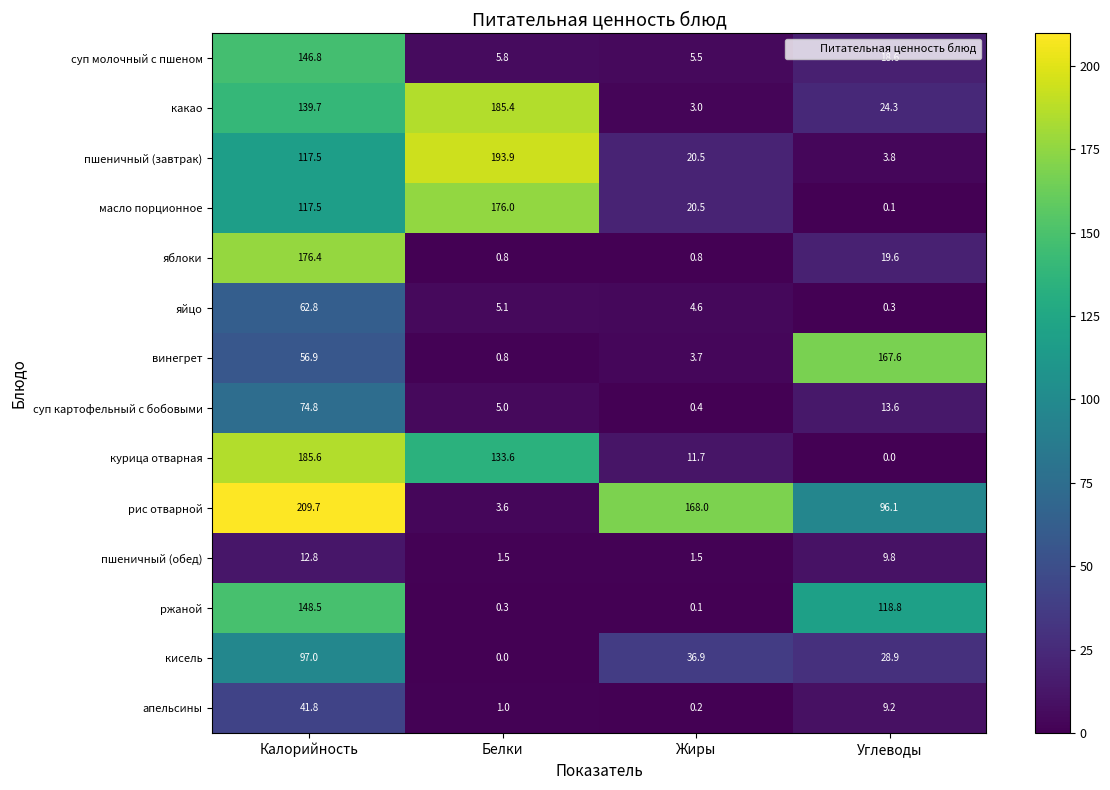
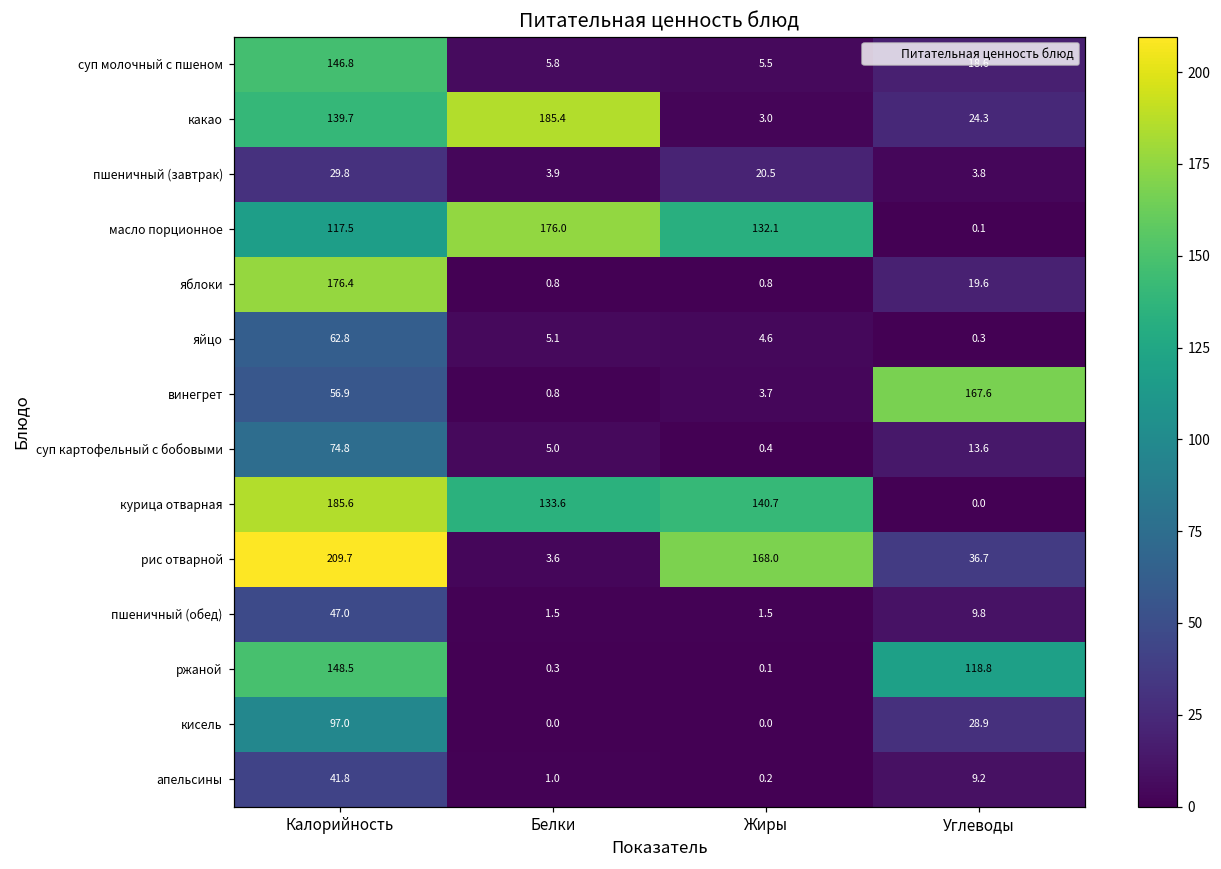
пшеничный (завтрак), Калорийность: 117.5 -> 29.8
пшеничный (завтрак), Белки: 193.9 -> 3.9
масло порционное, Жиры: 20.5 -> 132.1
курица отварная, Жиры: 11.7 -> 140.7
рис отварной, Углеводы: 96.1 -> 36.7
пшеничный (обед), Калорийность: 12.8 -> 47.0
кисель, Жиры: 36.9 -> 0.0
